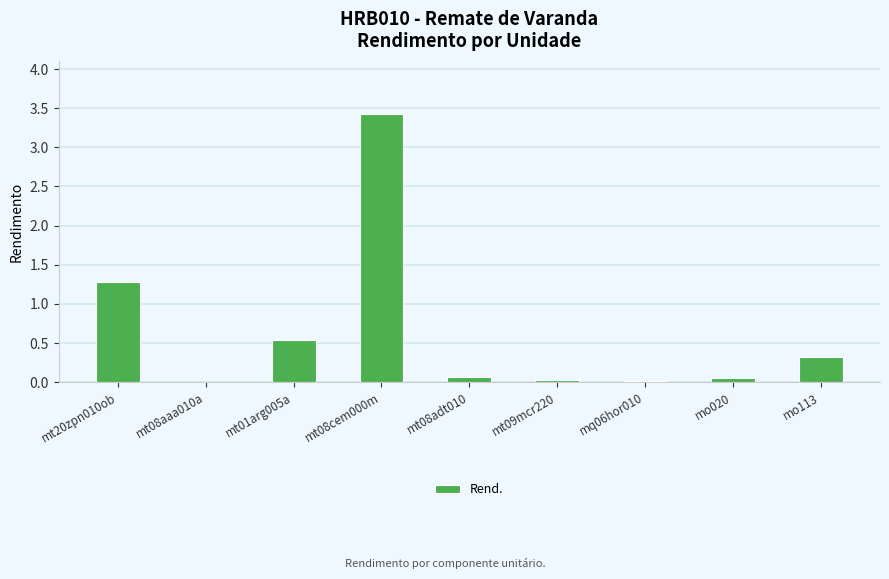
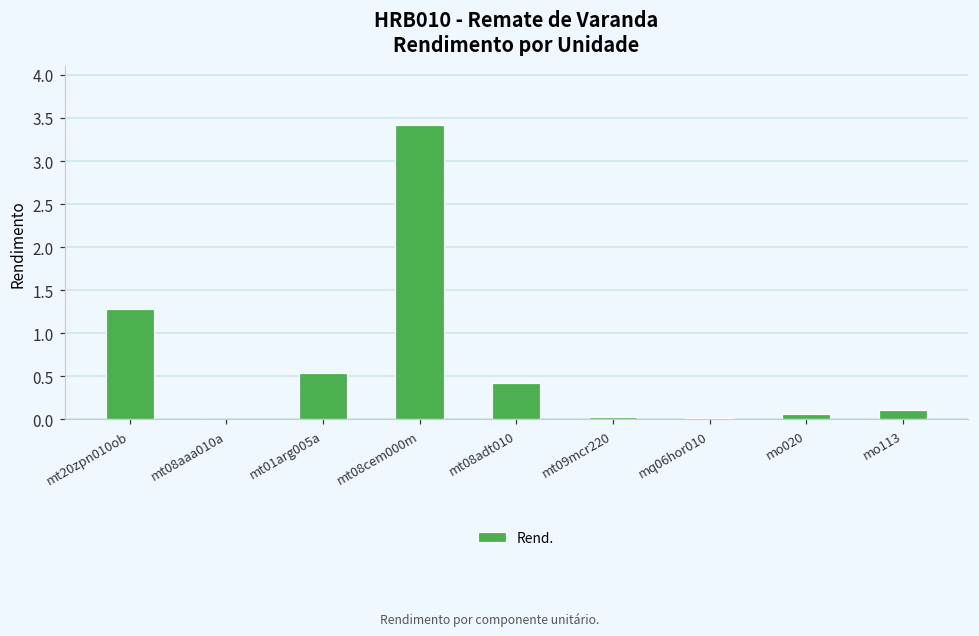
mt08adt010: 0.1 -> 0.4
mo113: 0.3 -> 0.1
